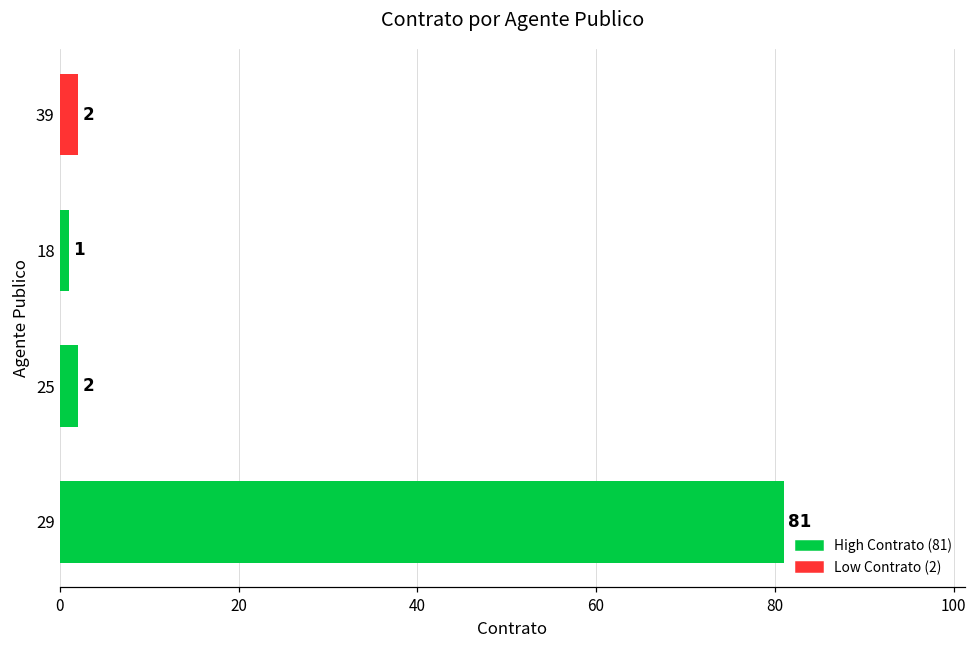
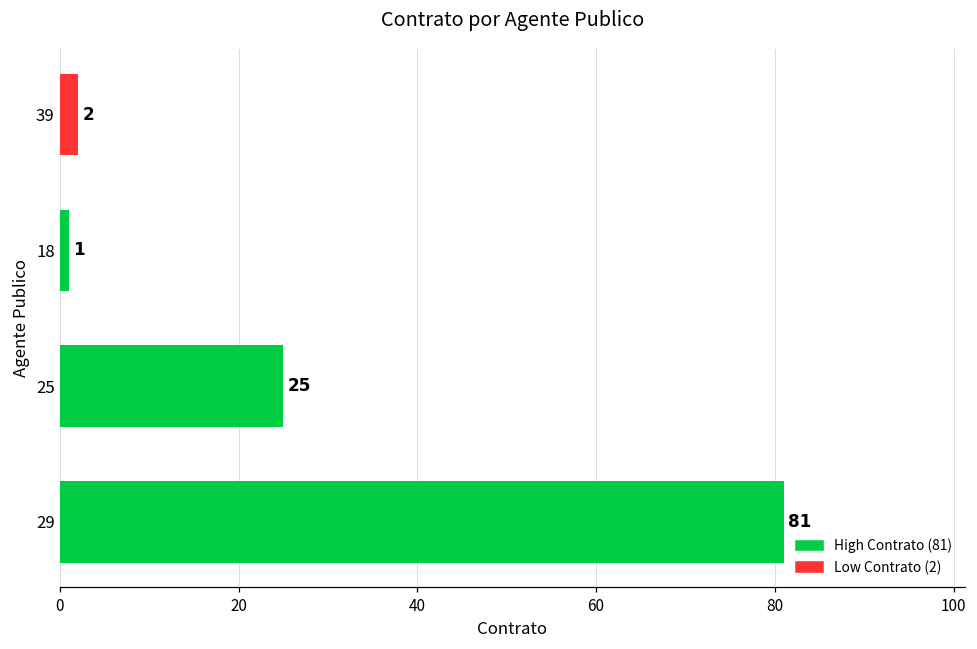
25: 2 -> 25
